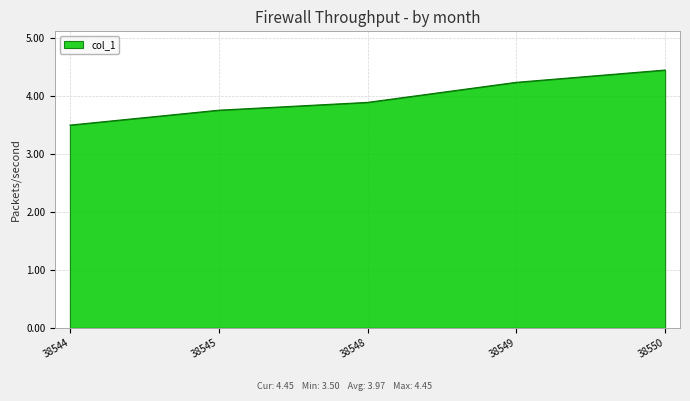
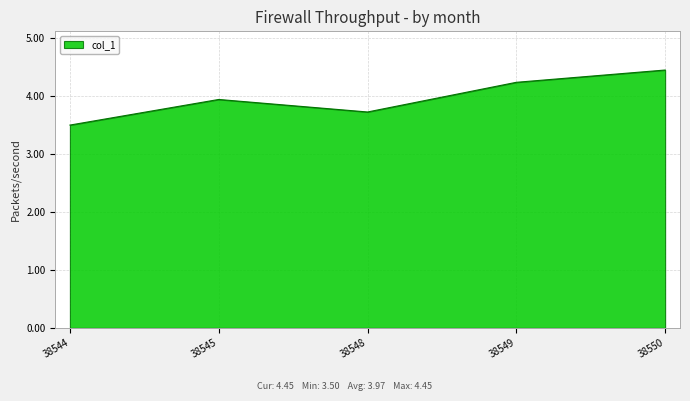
38545: 3.8 -> 3.9
38548: 3.9 -> 3.7
